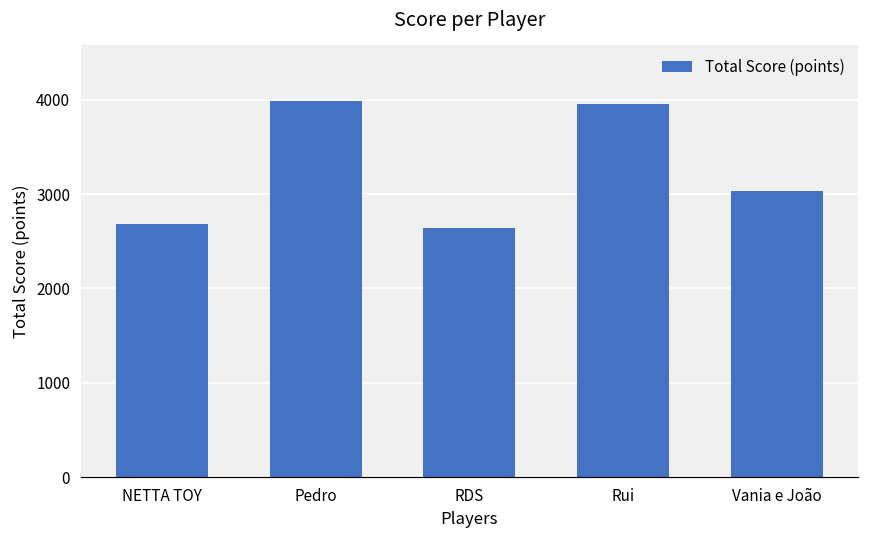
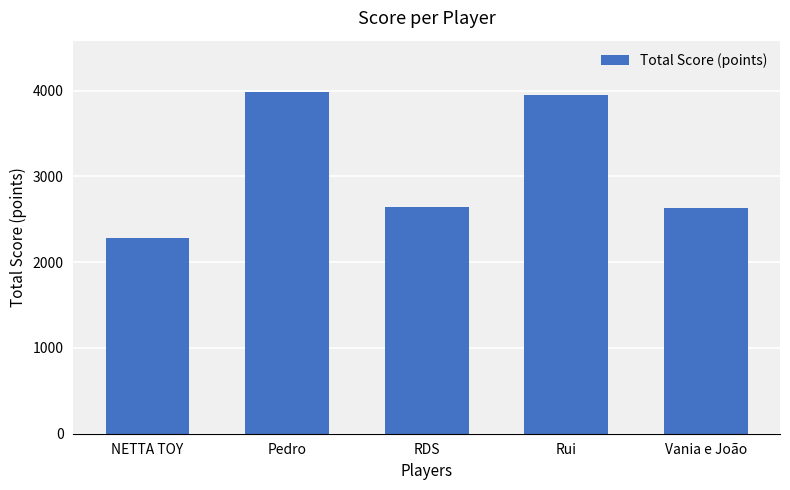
NETTA TOY: 2700 -> 2300
Vania e João: 3000 -> 2600
